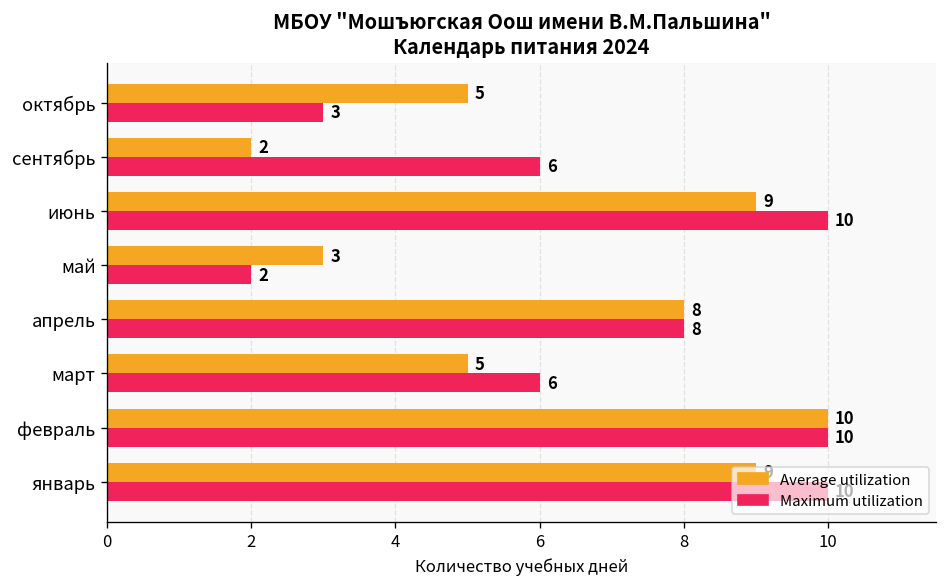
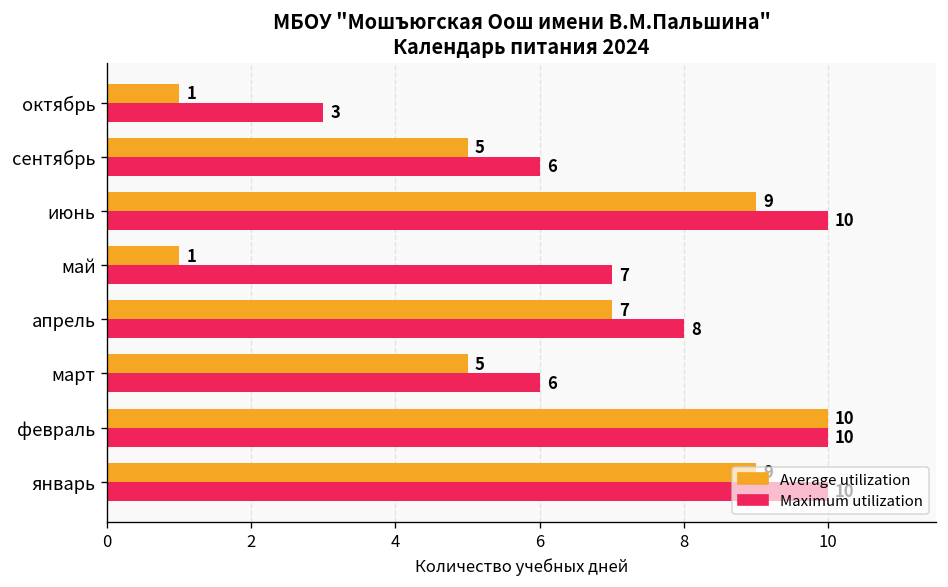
Average utilization, октябрь: 5 -> 1
Average utilization, сентябрь: 2 -> 5
Average utilization, май: 3 -> 1
Maximum utilization, май: 2 -> 7
Average utilization, апрель: 8 -> 7
